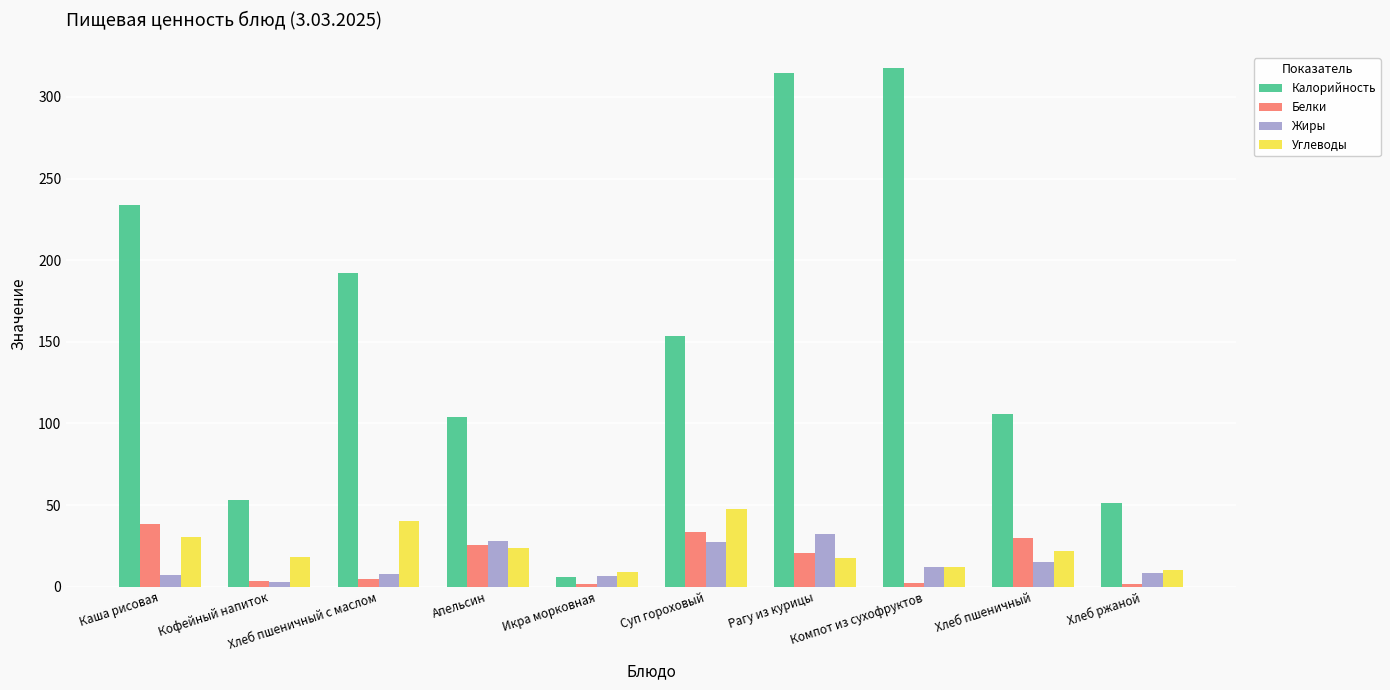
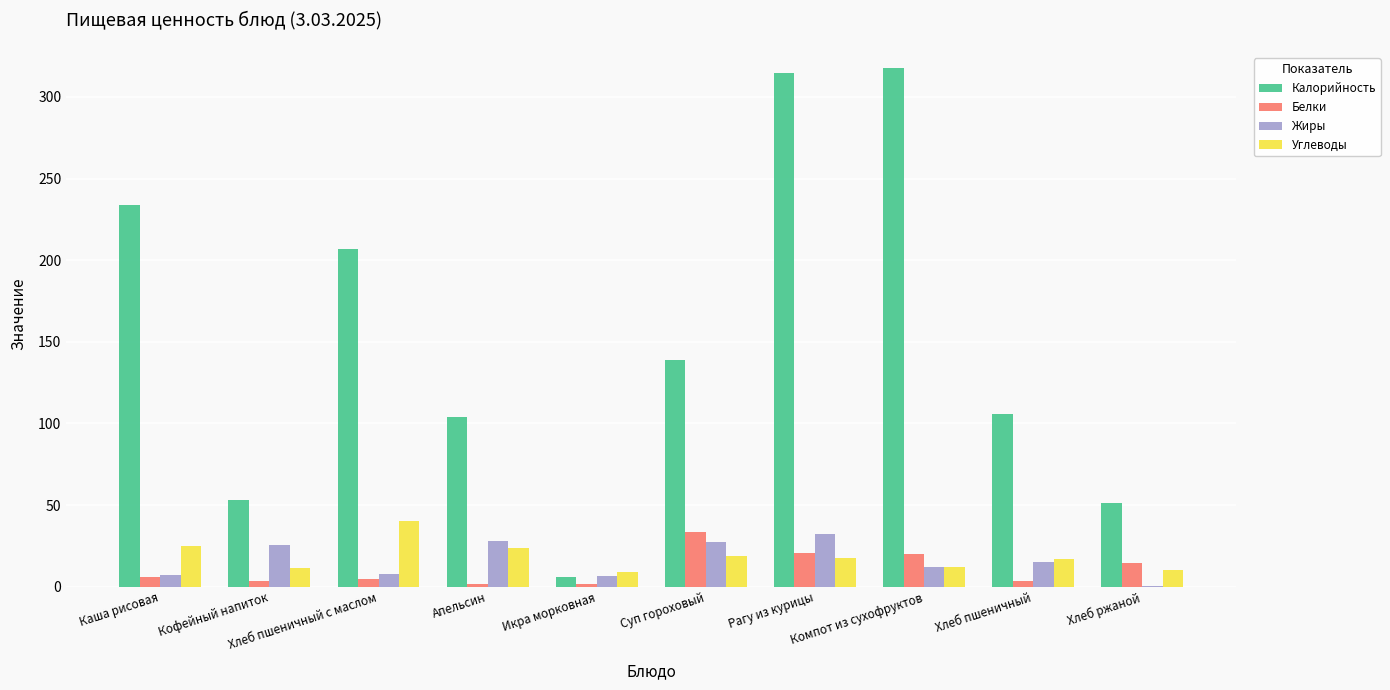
Белки, Каша рисовая: 38 -> 6
Углеводы, Каша рисовая: 30 -> 25
Жиры, Кофейный напиток: 3 -> 26
Углеводы, Кофейный напиток: 18 -> 11
Калорийность, Хлеб пшеничный с маслом: 192 -> 207
Белки, Апельсин: 26 -> 2
Калорийность, Суп гороховый: 154 -> 139
Углеводы, Суп гороховый: 47 -> 19
Белки, Компот из сухофруктов: 3 -> 20
Белки, Хлеб пшеничный: 30 -> 3
Углеводы, Хлеб пшеничный: 22 -> 17
Белки, Хлеб ржаной: 2 -> 15
Жиры, Хлеб ржаной: 8 -> 0
